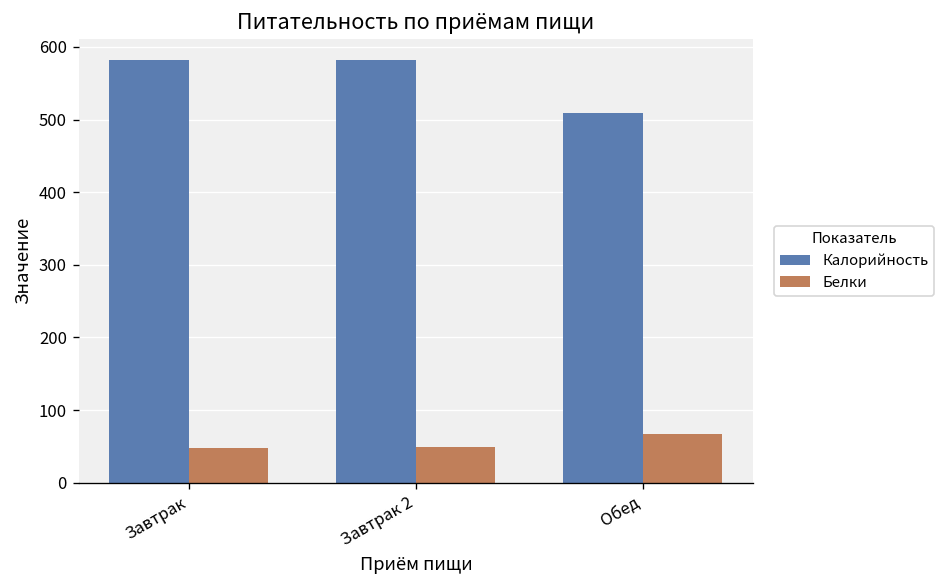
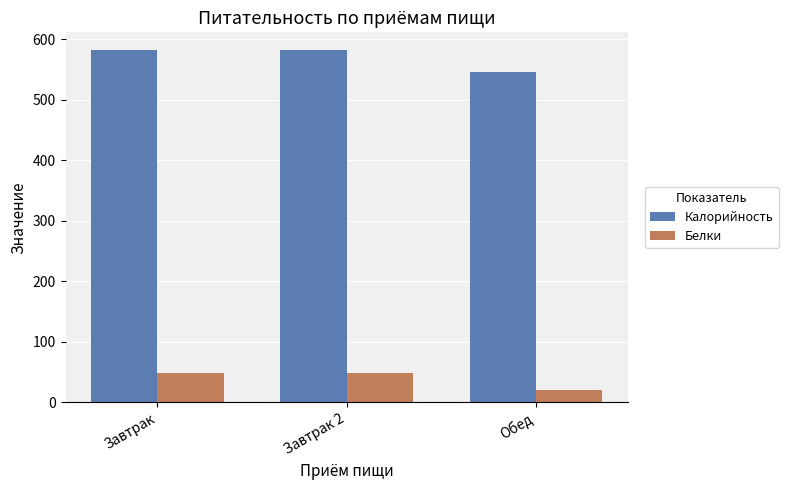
Калорийность, Обед: 510 -> 550
Белки, Обед: 70 -> 20
